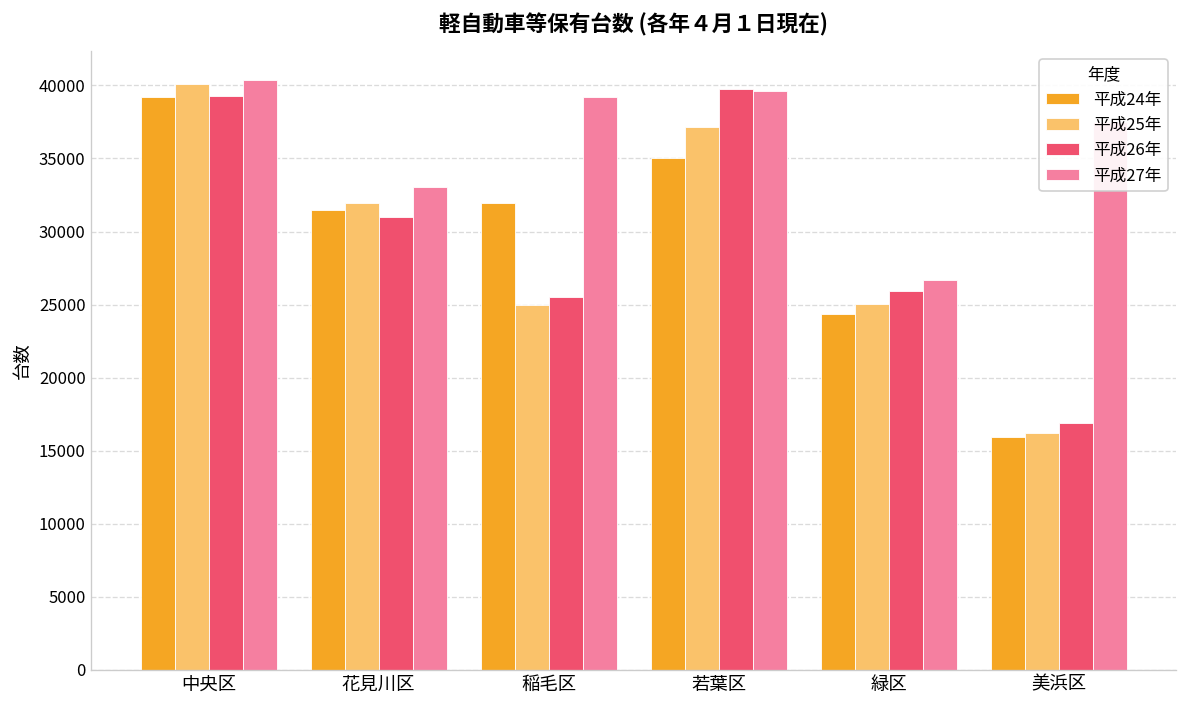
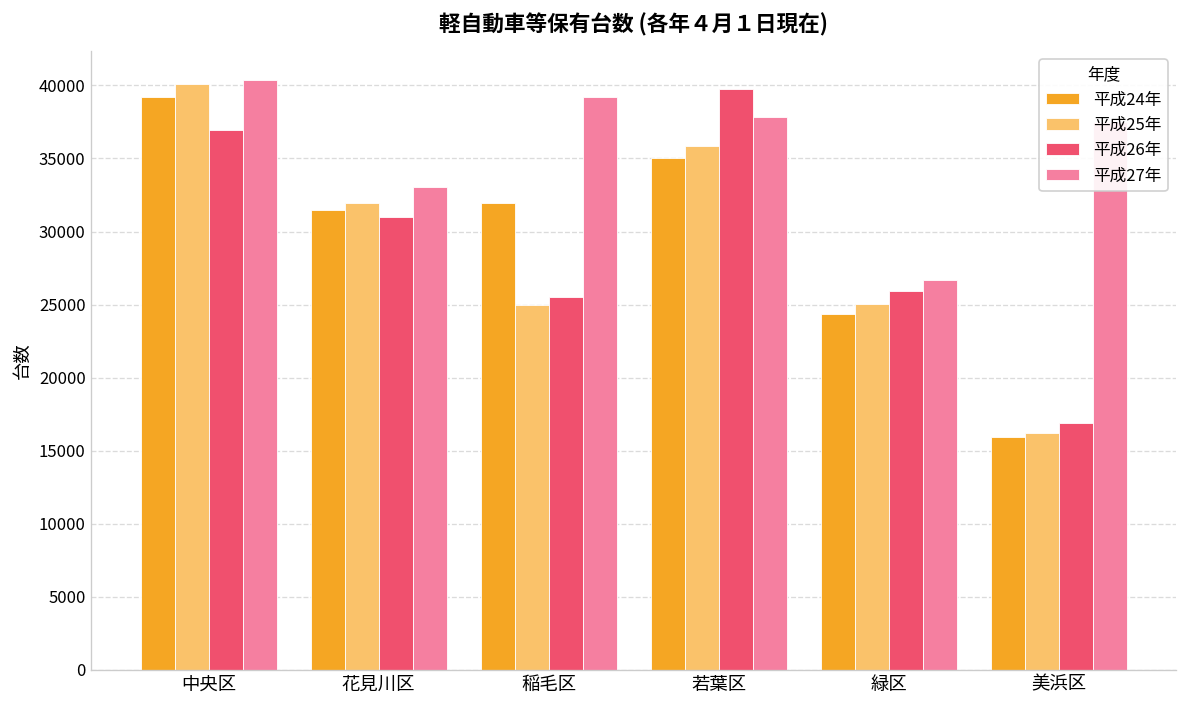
平成26年, 中央区: 39300 -> 36900
平成25年, 若葉区: 37200 -> 35900
平成27年, 若葉区: 39600 -> 37900
